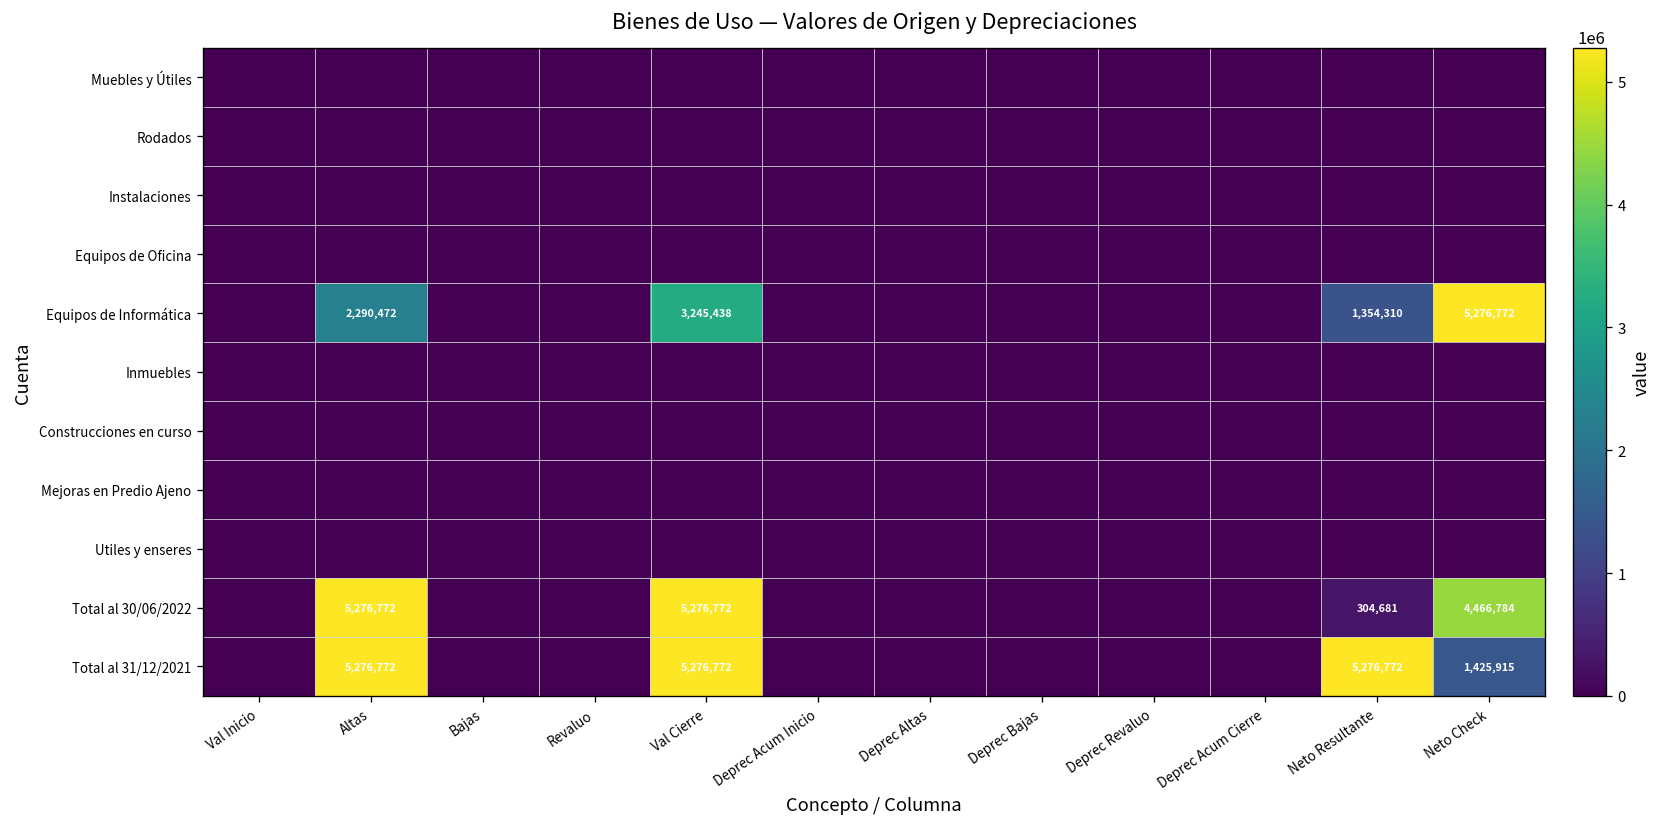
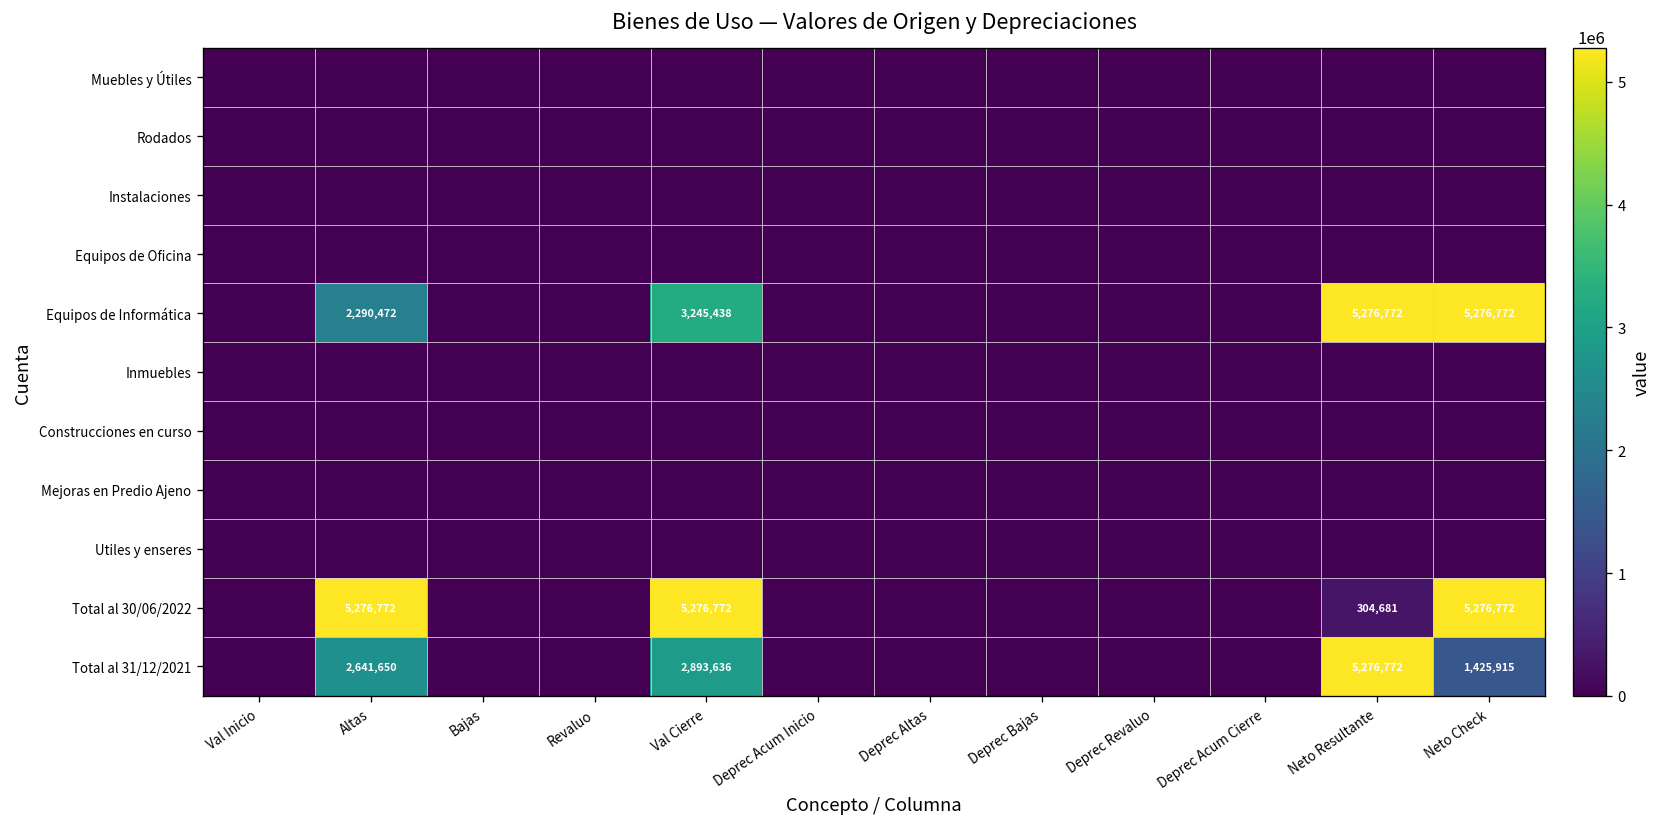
Equipos de Informática, Neto Resultante: 1,354,310 -> 5,276,772
Total al 30/06/2022, Neto Check: 4,466,784 -> 5,276,772
Total al 31/12/2021, Altas: 5,276,772 -> 2,641,650
Total al 31/12/2021, Val Cierre: 5,276,772 -> 2,893,636
